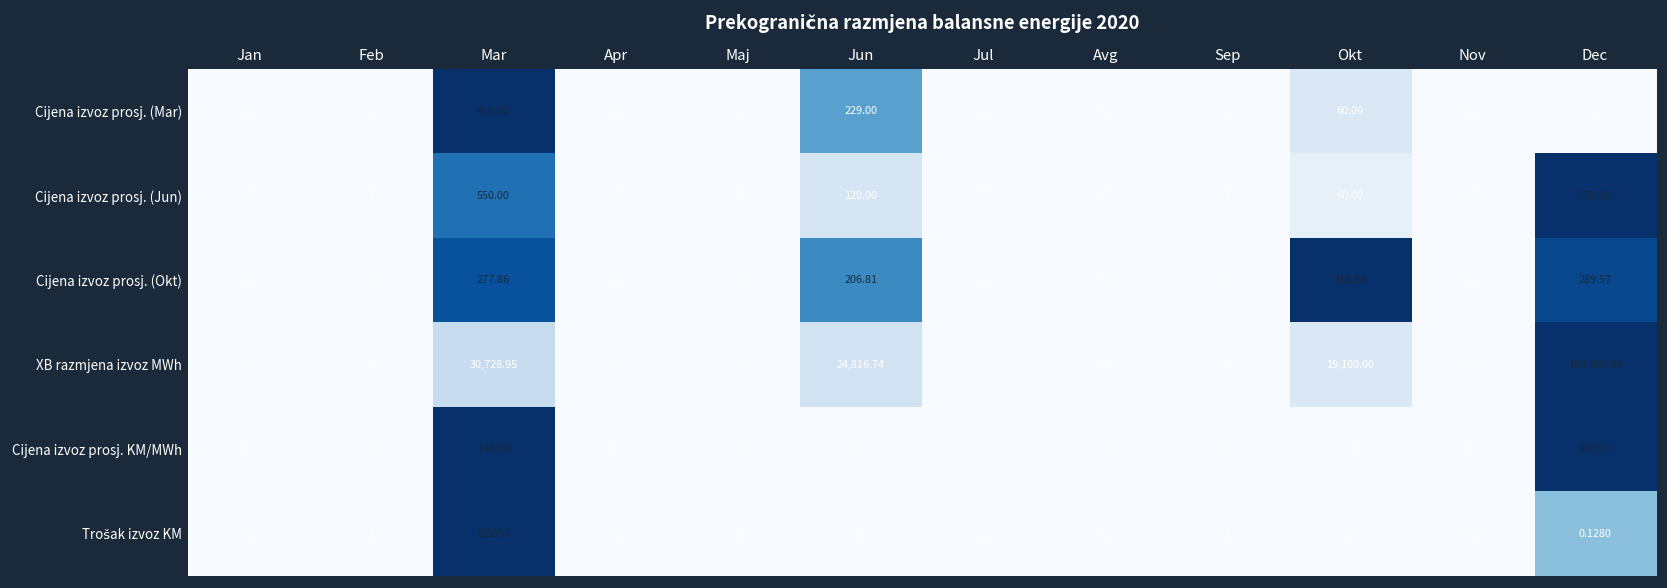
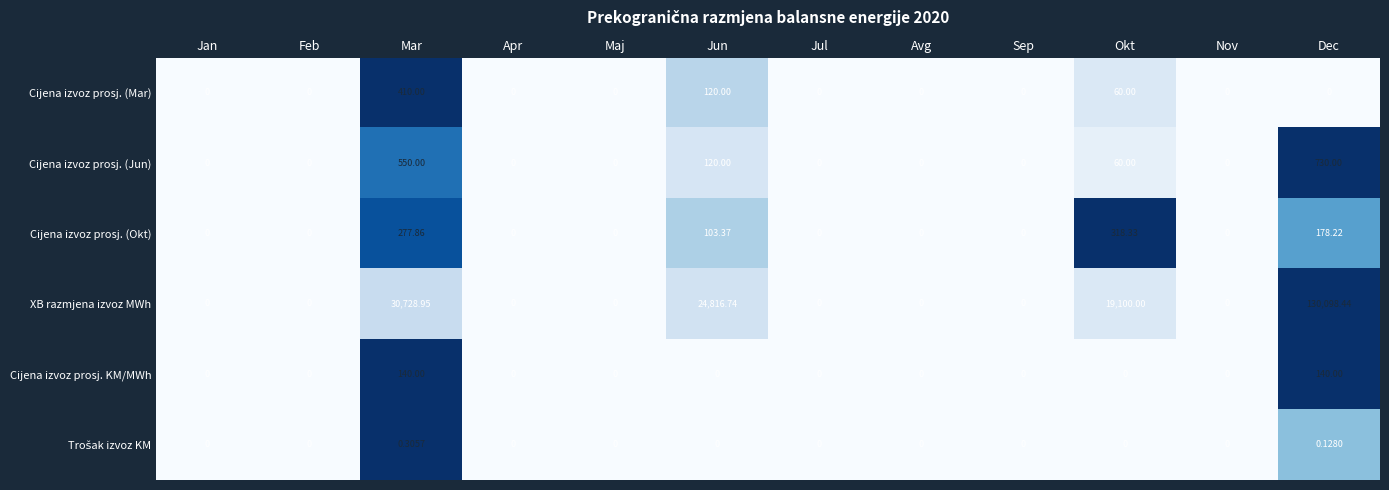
Cijena izvoz prosj. (Mar), Jun: 229.00 -> 120.00
Cijena izvoz prosj. (Okt), Jun: 206.81 -> 103.37
Cijena izvoz prosj. (Okt), Dec: 289.57 -> 178.22
